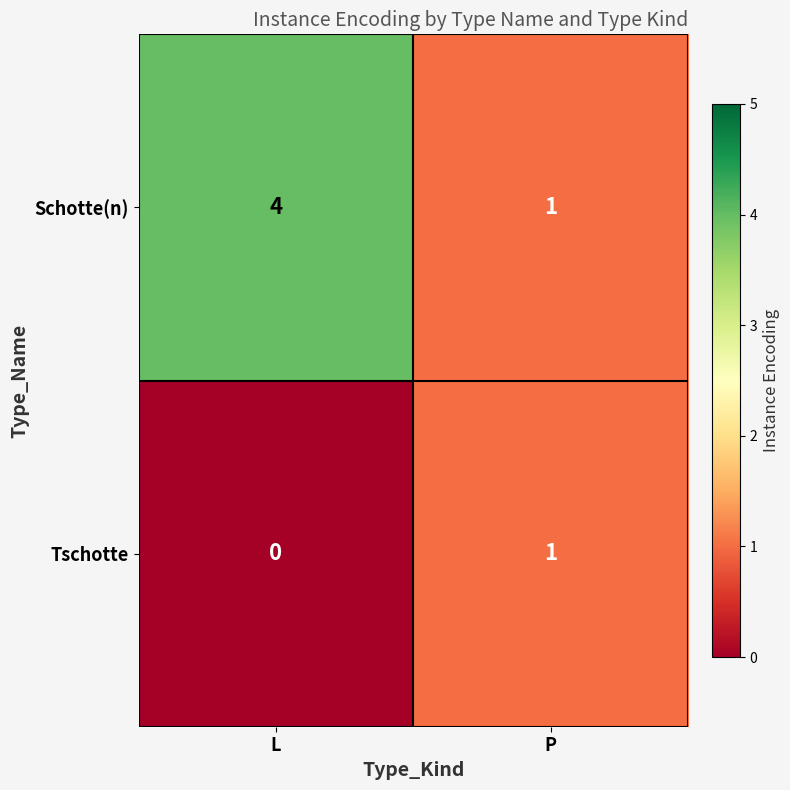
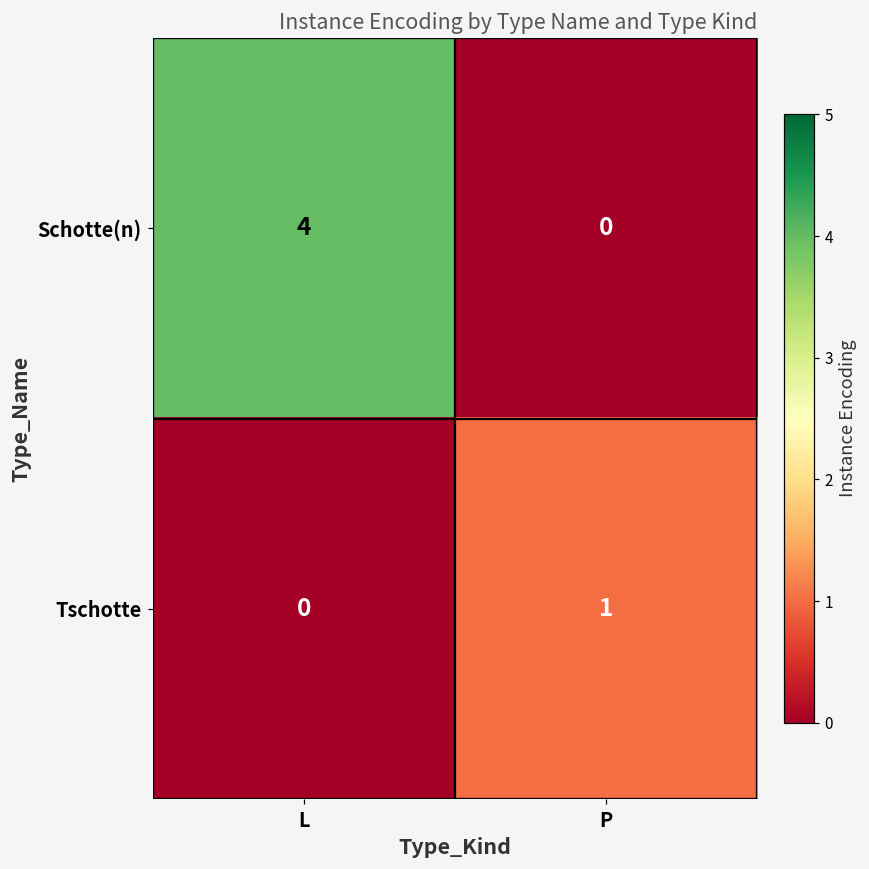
Schotte(n), P: 1 -> 0
